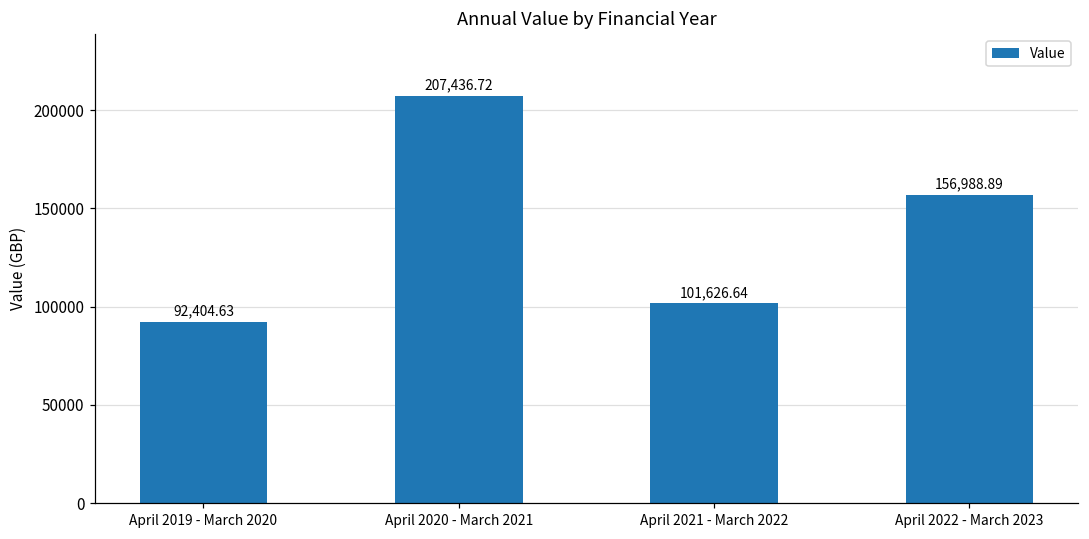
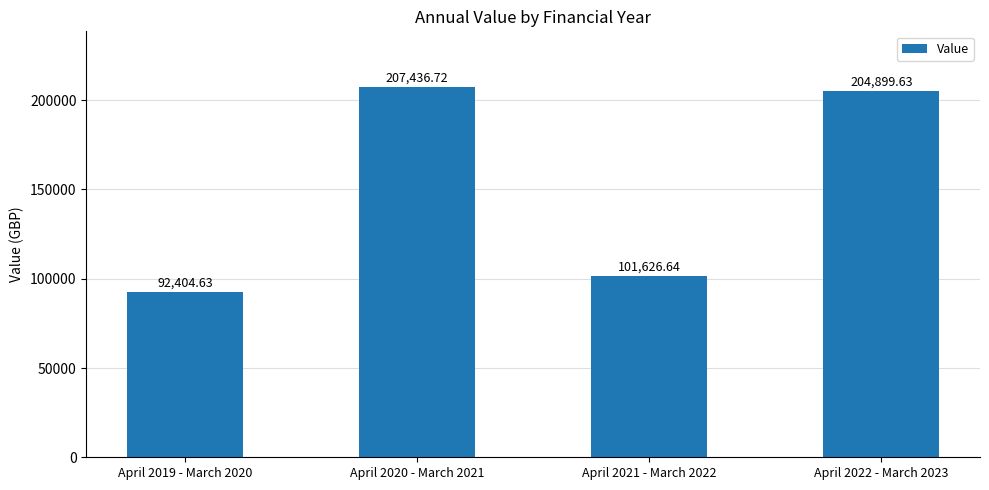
April 2022 - March 2023: 156,988.89 -> 204,899.63
